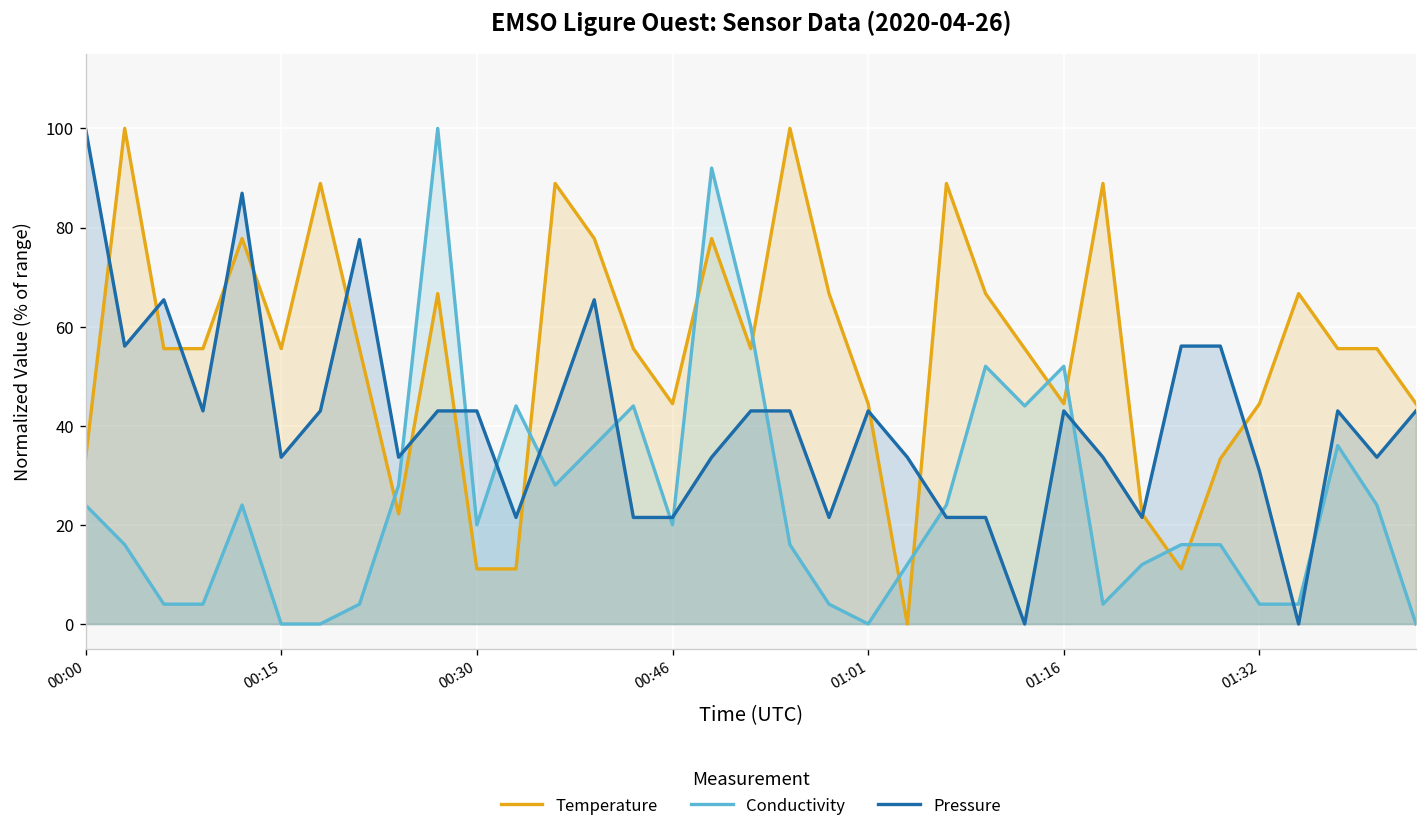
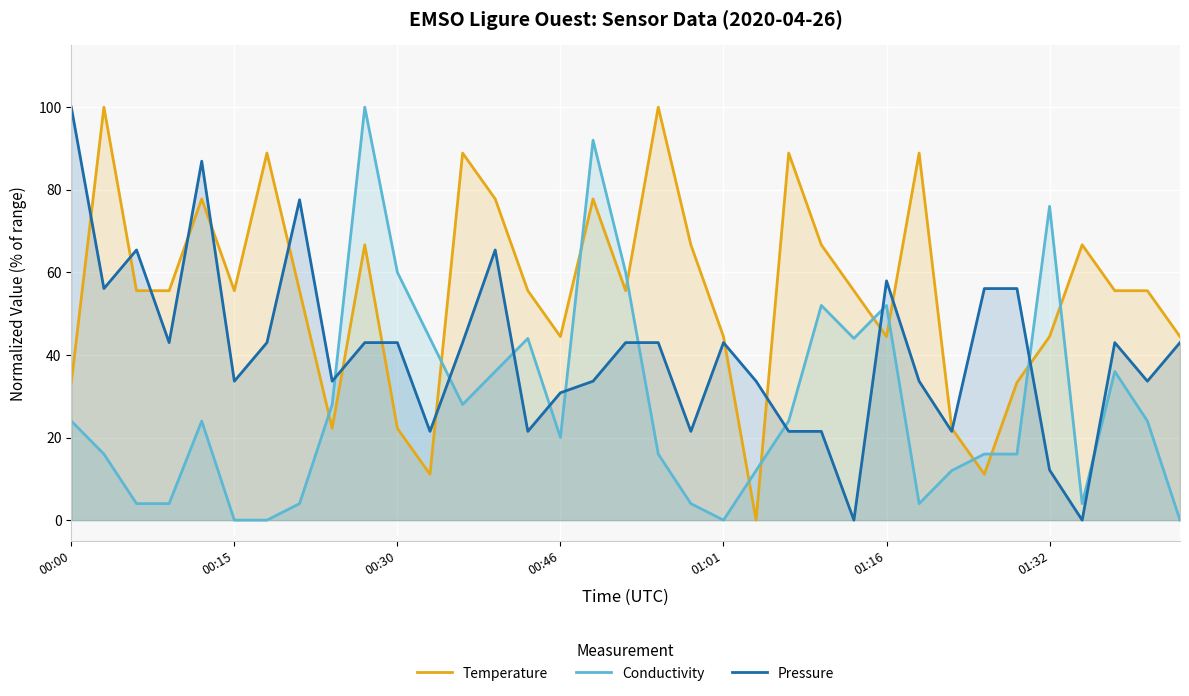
Temperature, 00:30: 11 -> 22
Conductivity, 00:30: 20 -> 60
Pressure, 00:46: 21 -> 31
Pressure, 01:16: 43 -> 58
Conductivity, 01:32: 4 -> 76
Pressure, 01:32: 31 -> 12
